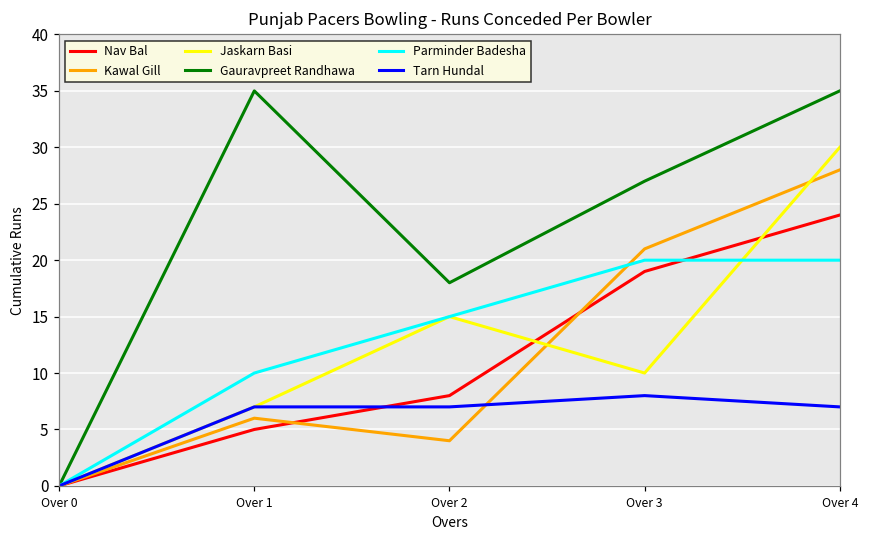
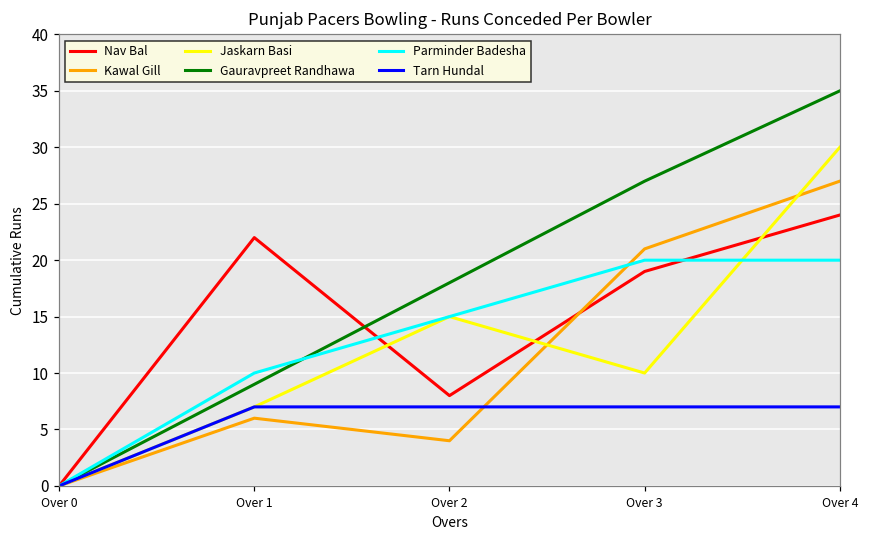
Nav Bal, Over 1: 5 -> 22
Gauravpreet Randhawa, Over 1: 35 -> 9
Tarn Hundal, Over 3: 8 -> 7
Kawal Gill, Over 4: 28 -> 27
